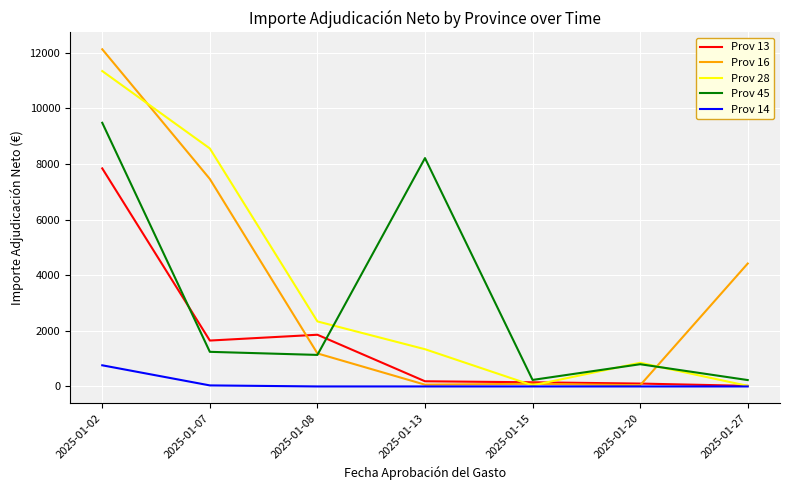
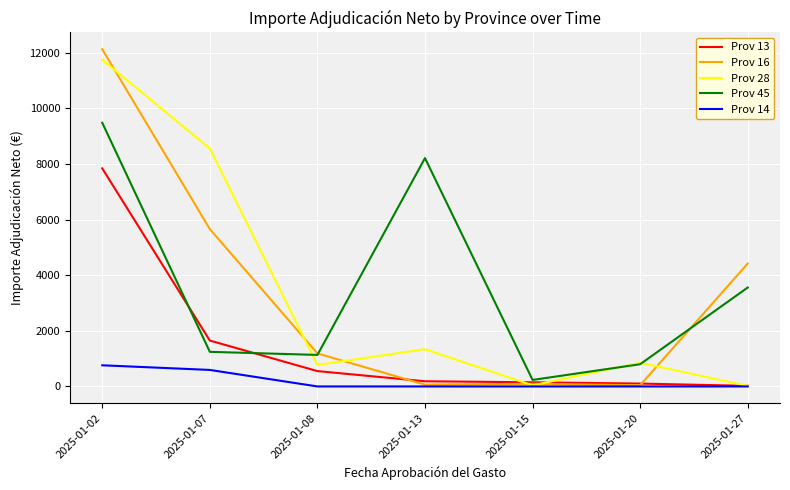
Prov 28, 2025-01-02: 11300 -> 11700
Prov 16, 2025-01-07: 7500 -> 5700
Prov 14, 2025-01-07: 0 -> 600
Prov 13, 2025-01-08: 1900 -> 600
Prov 28, 2025-01-08: 2300 -> 800
Prov 45, 2025-01-27: 200 -> 3600
